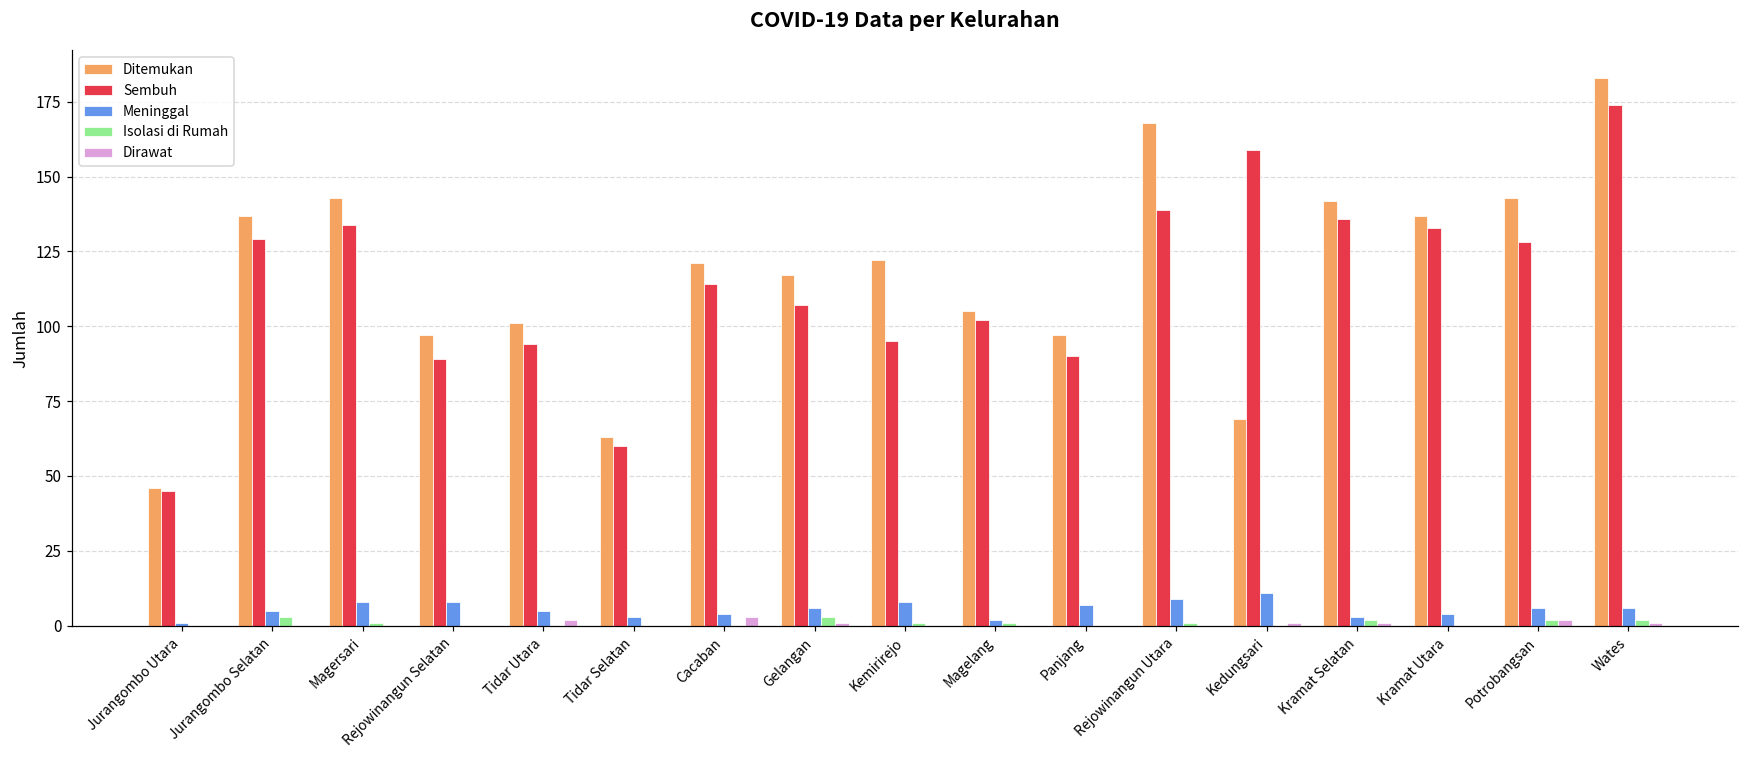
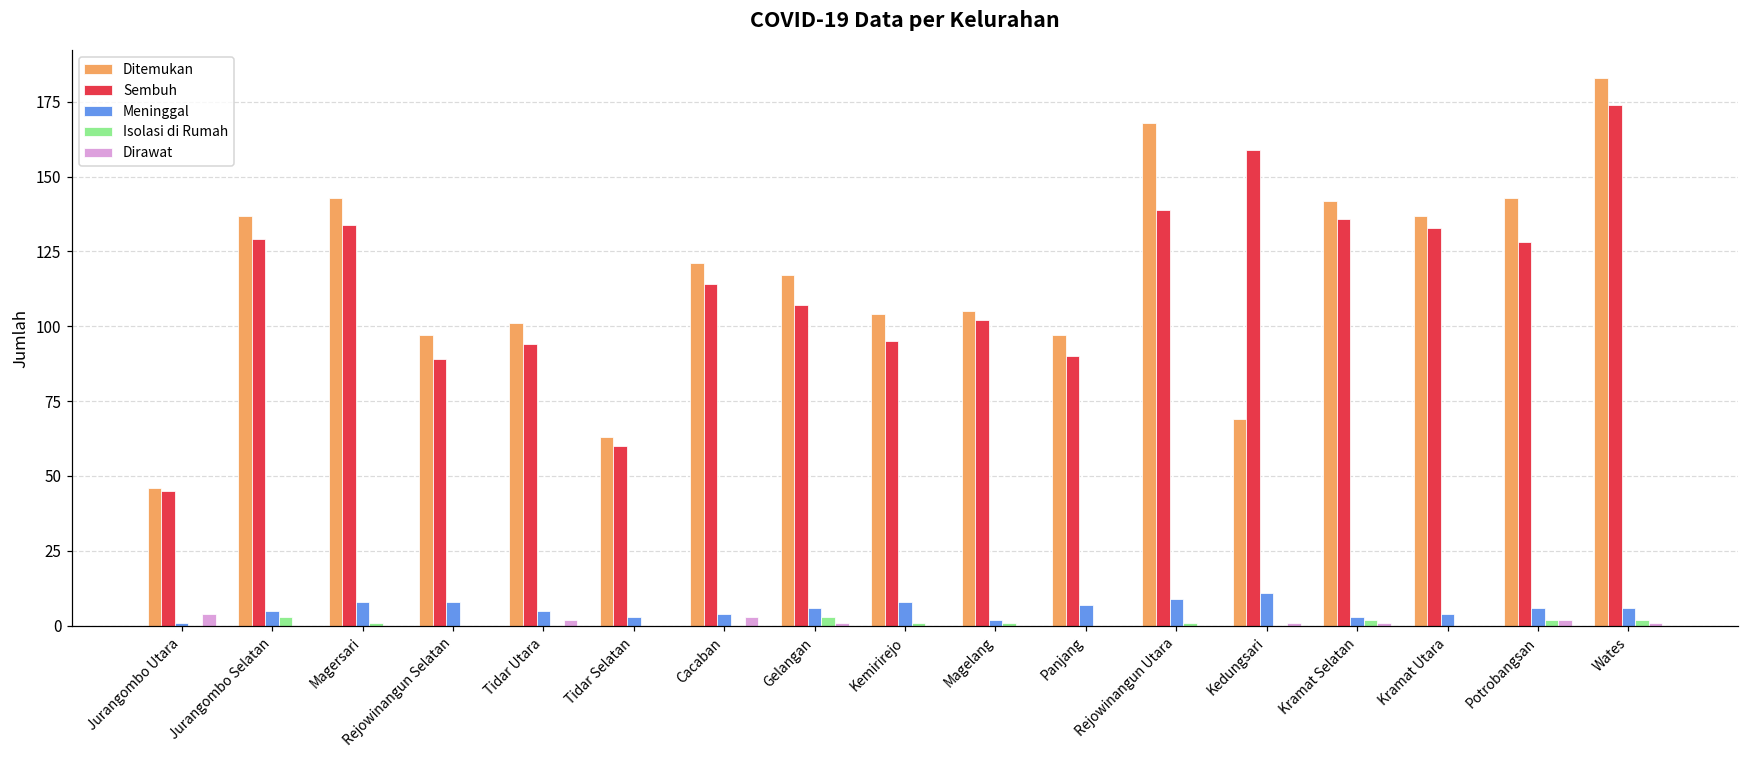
Dirawat, Jurangombo Utara: 0 -> 4
Ditemukan, Kemirirejo: 122 -> 104
